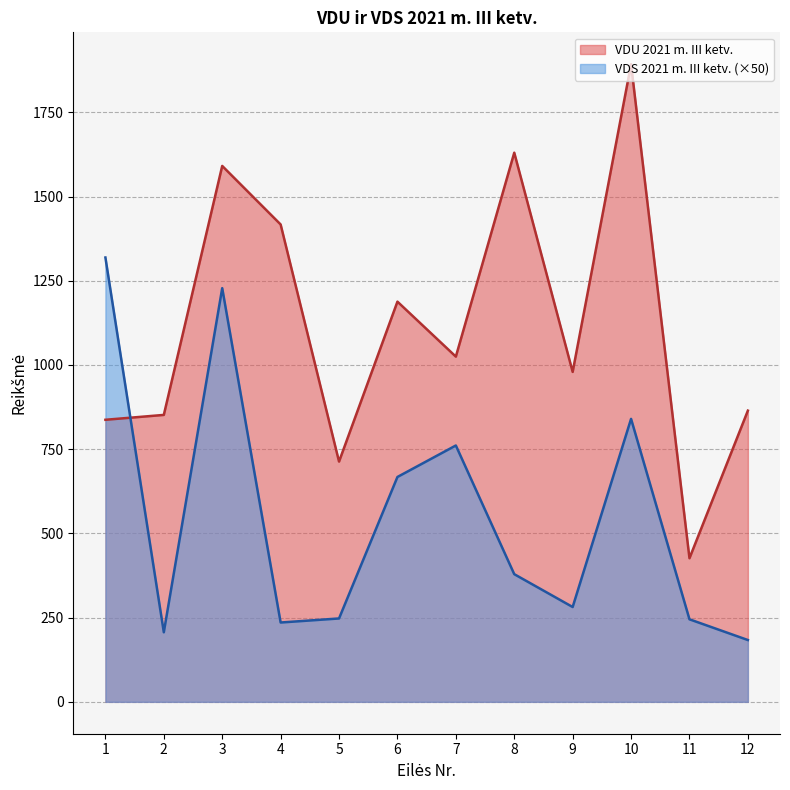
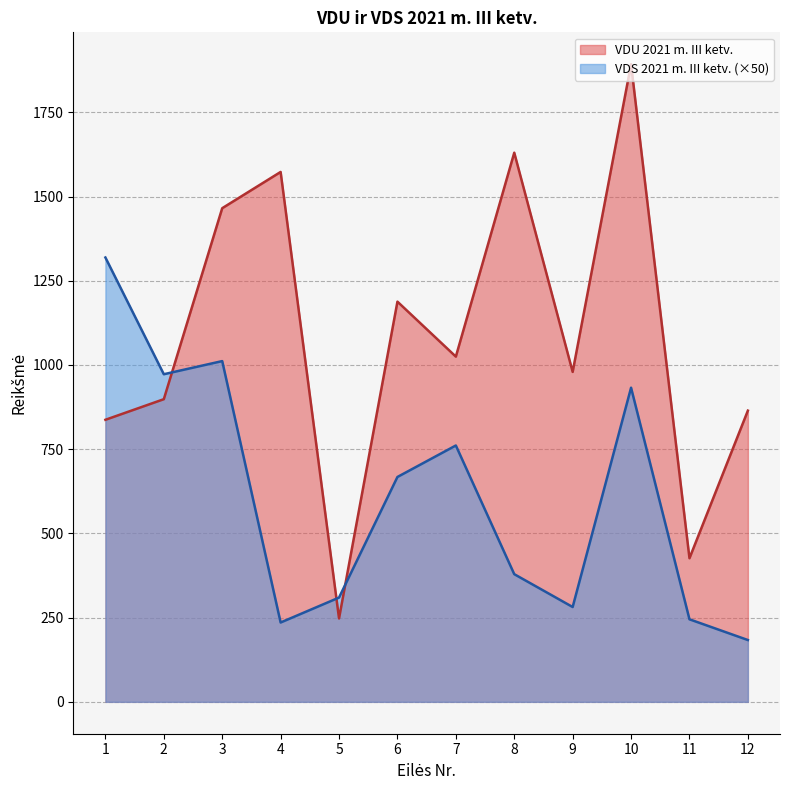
VDU 2021 m. III ketv., 2: 850 -> 900
VDS 2021 m. III ketv. (×50), 2: 210 -> 970
VDU 2021 m. III ketv., 3: 1590 -> 1470
VDS 2021 m. III ketv. (×50), 3: 1230 -> 1010
VDU 2021 m. III ketv., 4: 1420 -> 1570
VDU 2021 m. III ketv., 5: 710 -> 250
VDS 2021 m. III ketv. (×50), 5: 250 -> 310
VDS 2021 m. III ketv. (×50), 10: 840 -> 930
